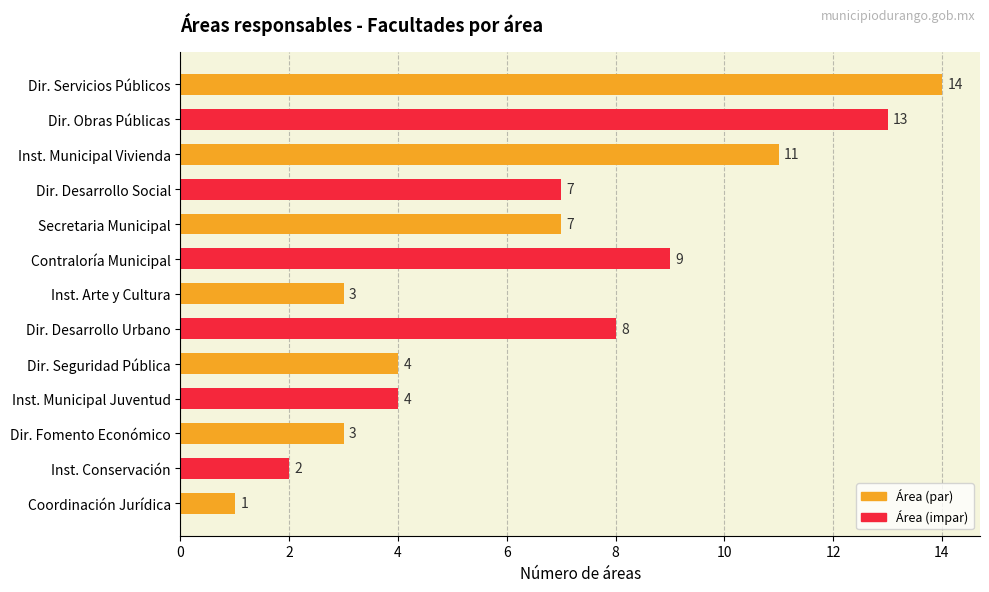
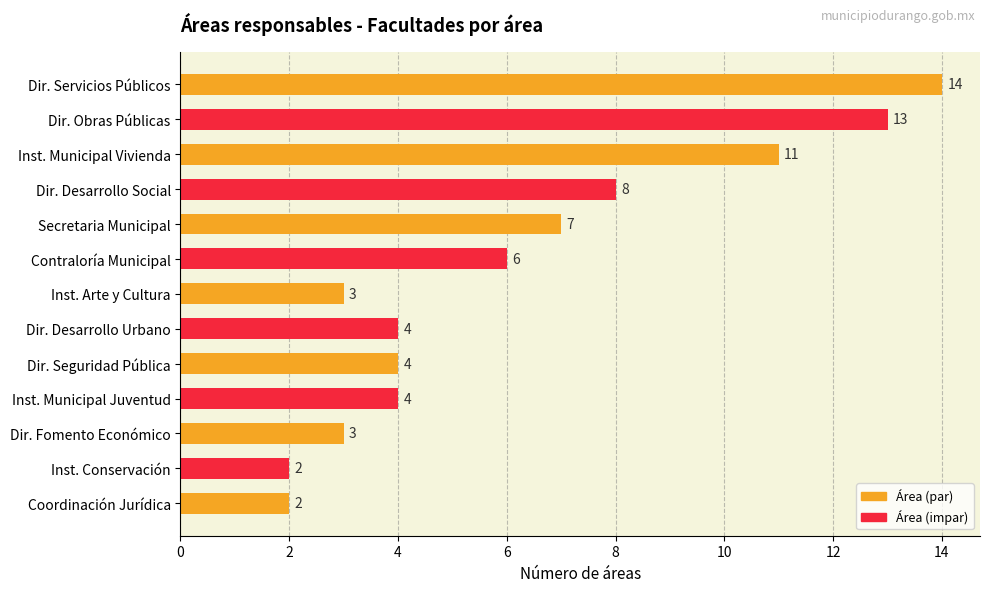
Dir. Desarrollo Social: 7 -> 8
Contraloría Municipal: 9 -> 6
Dir. Desarrollo Urbano: 8 -> 4
Coordinación Jurídica: 1 -> 2
